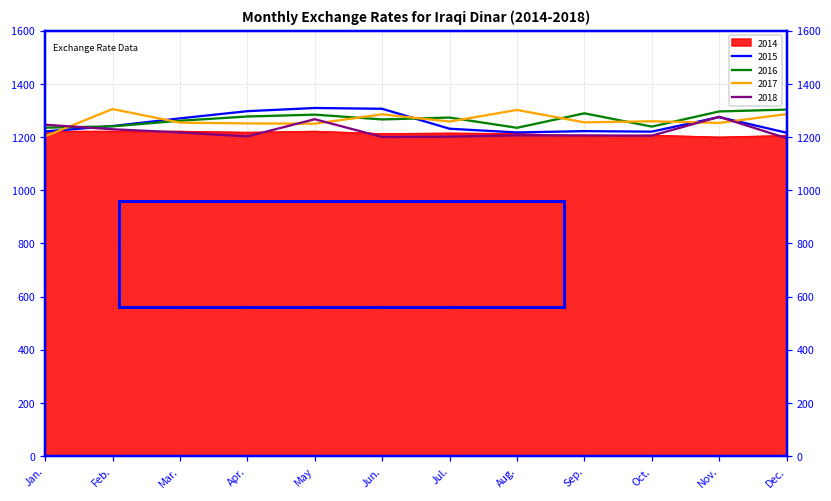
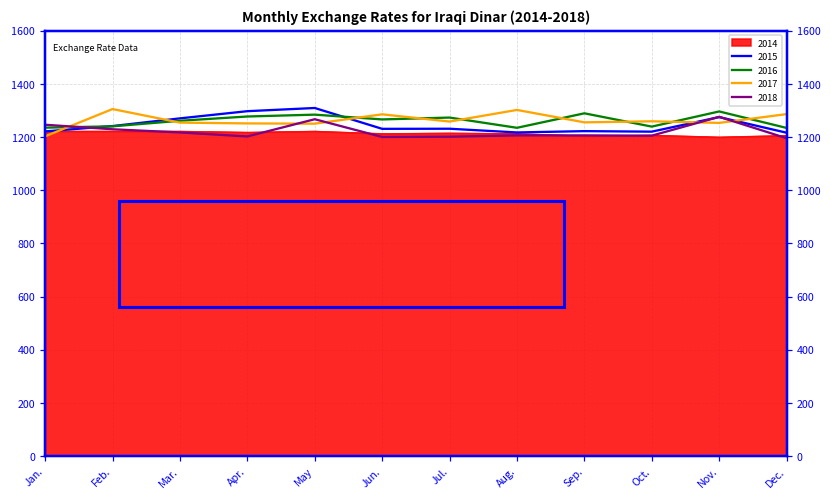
2015, Jun.: 1310 -> 1230
2016, Dec.: 1300 -> 1230
